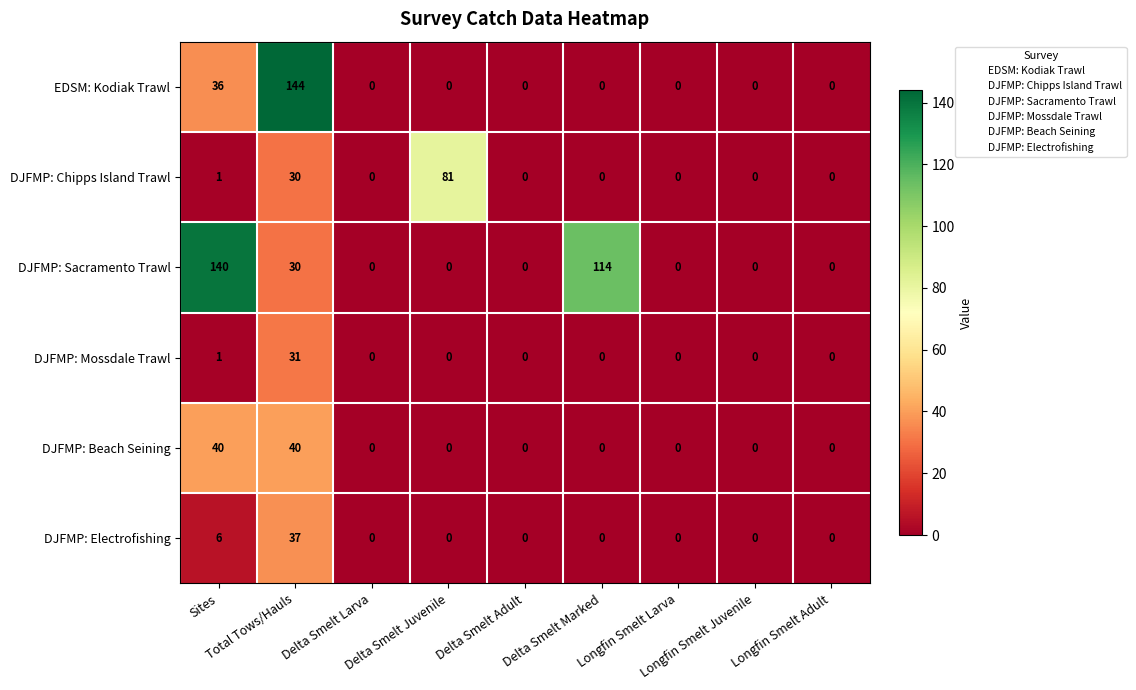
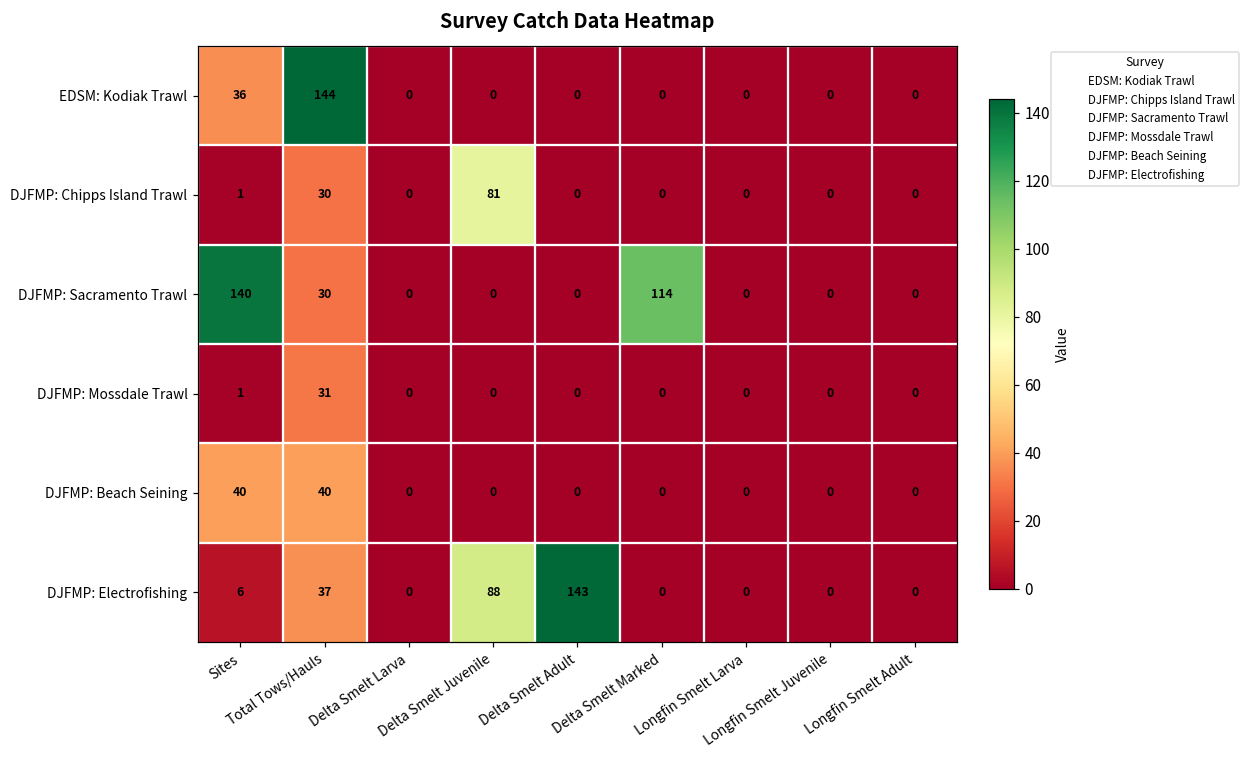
DJFMP: Electrofishing, Delta Smelt Juvenile: 0 -> 88
DJFMP: Electrofishing, Delta Smelt Adult: 0 -> 143
